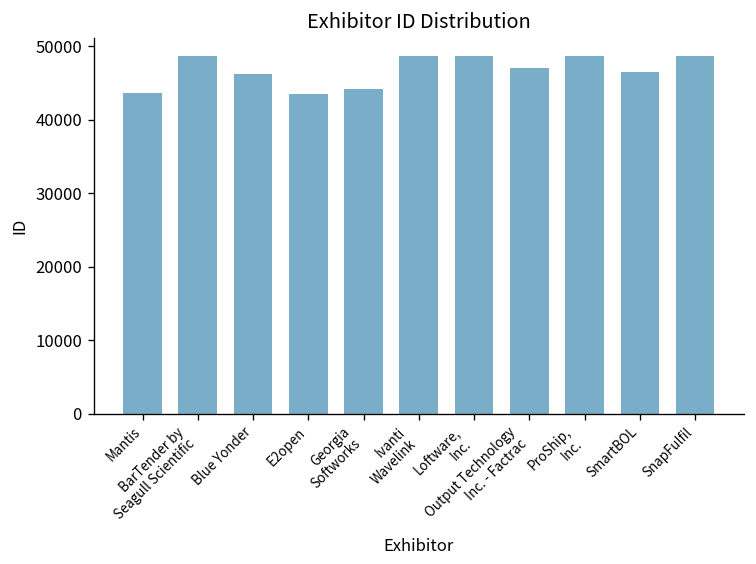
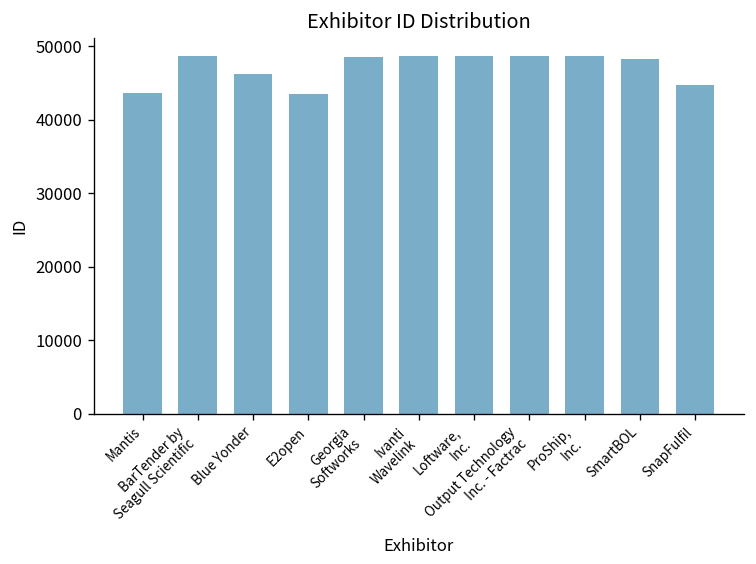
Georgia Softworks: 44000 -> 49000
Output Technology Inc. - Factrac: 47000 -> 49000
SmartBOL: 46000 -> 48000
SnapFulfil: 49000 -> 45000
